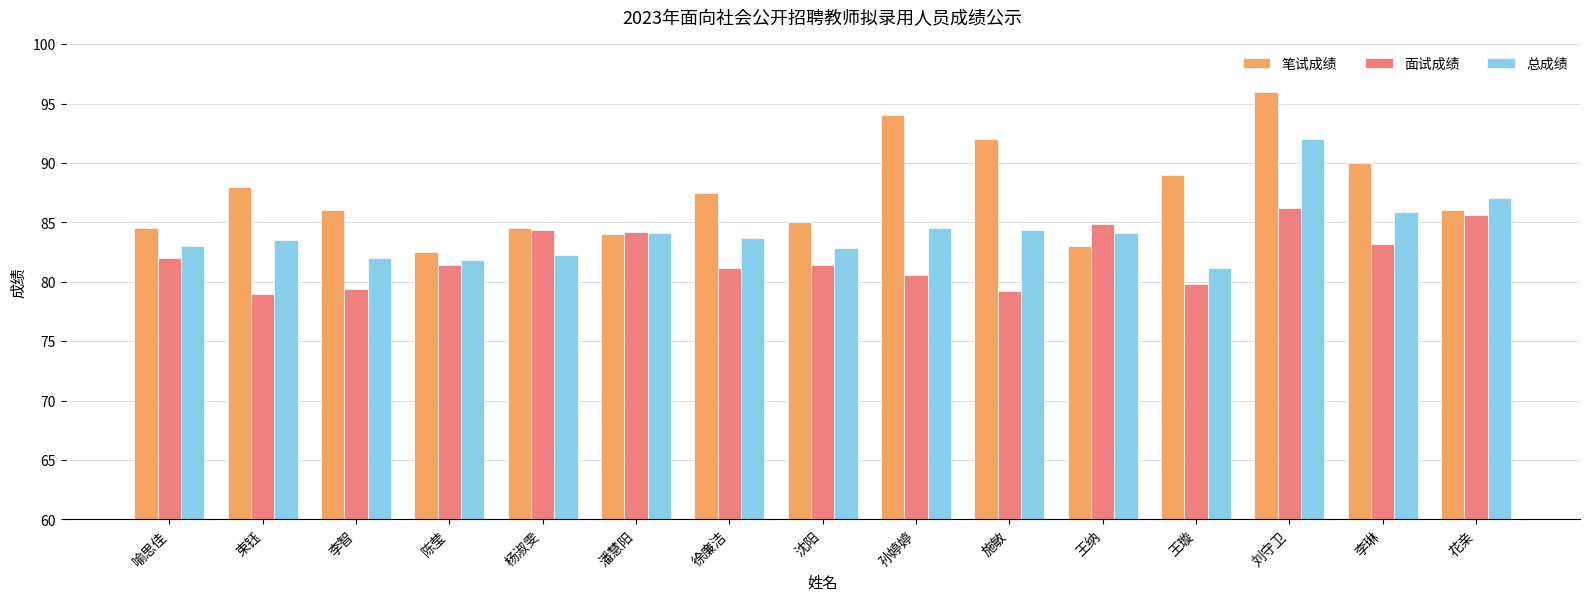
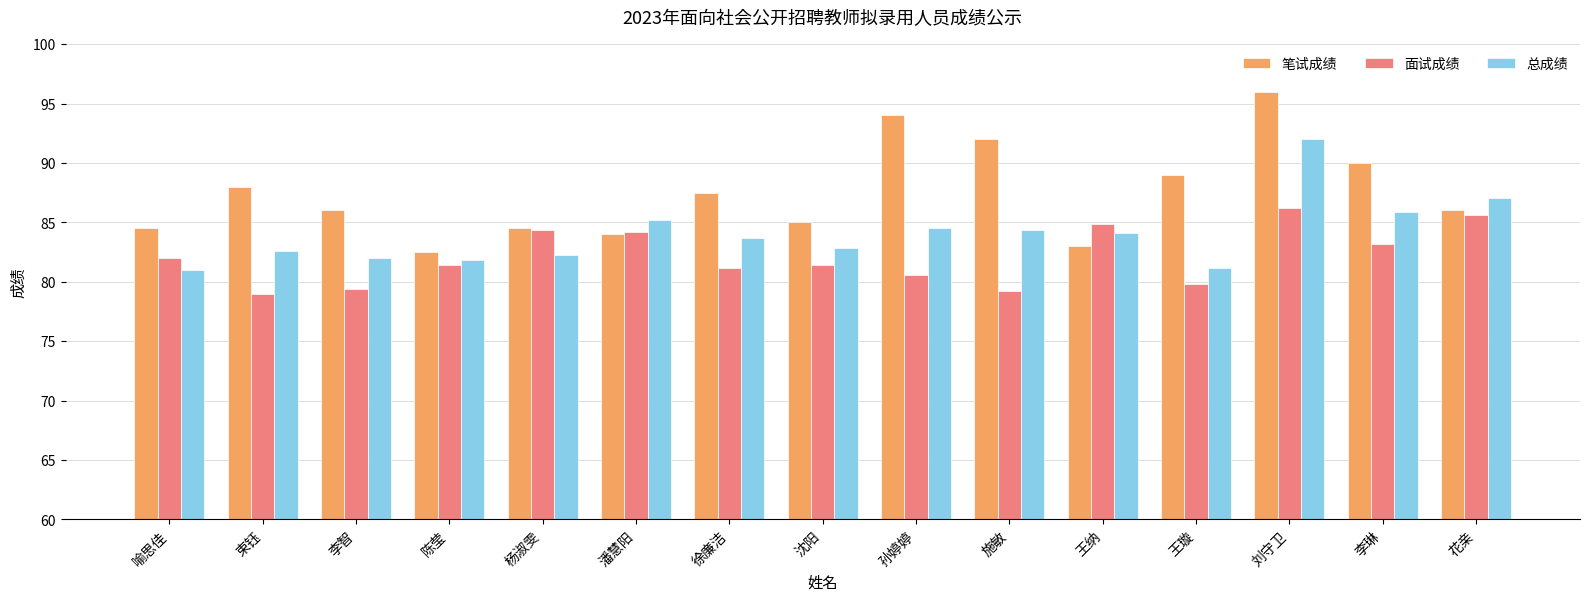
总成绩, 喻思佳: 83 -> 81
总成绩, 束钰: 83.5 -> 82.6
总成绩, 潘慧阳: 84.1 -> 85.2
